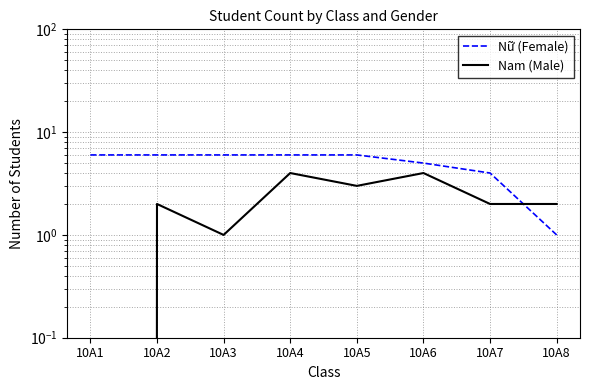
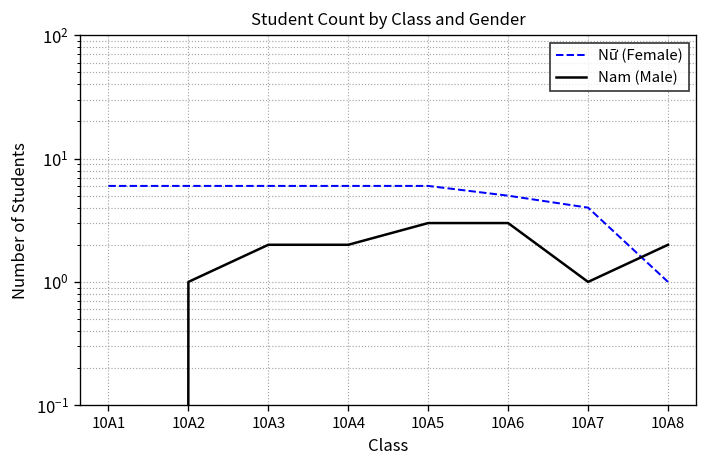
Nam (Male), 10A2: 2 -> 1
Nam (Male), 10A3: 1 -> 2
Nam (Male), 10A4: 4 -> 2
Nam (Male), 10A6: 4 -> 3
Nam (Male), 10A7: 2 -> 1
